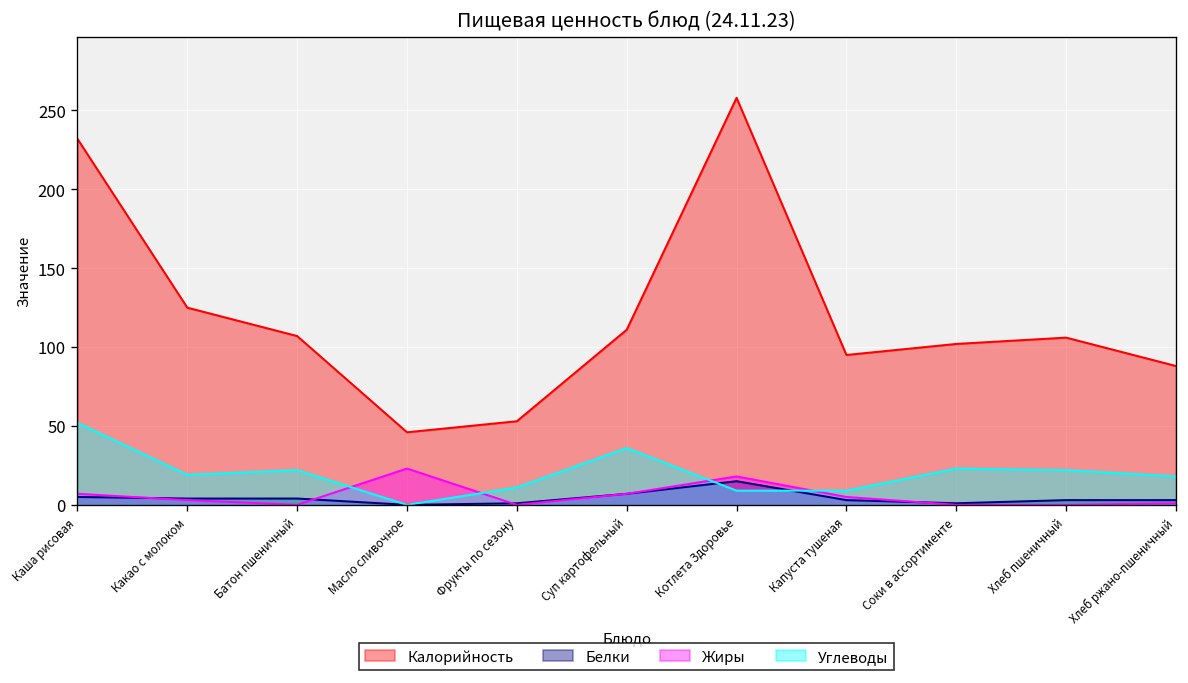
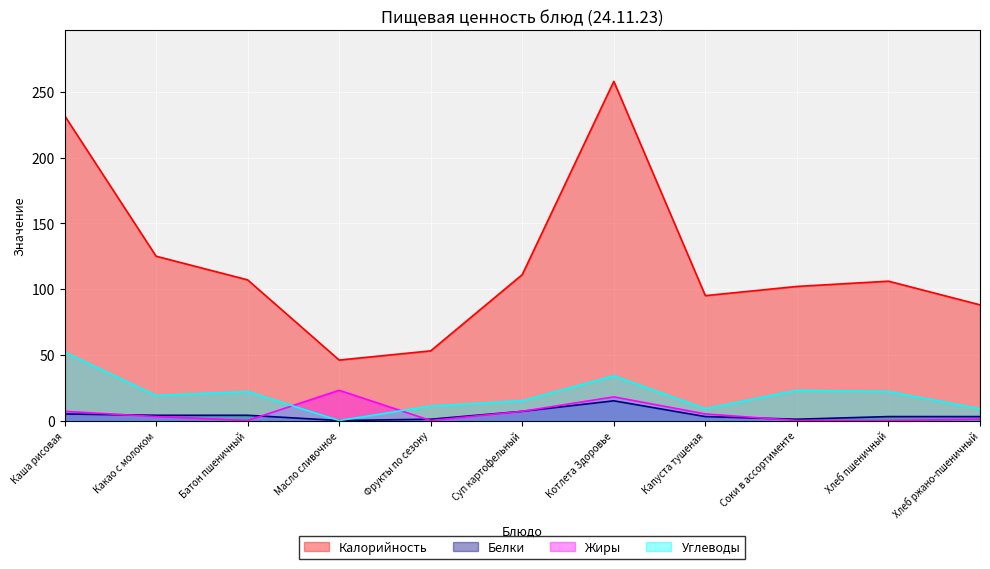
Углеводы, Суп картофельный: 36 -> 15
Углеводы, Котлета Здоровье: 9 -> 34
Углеводы, Хлеб ржано-пшеничный: 18 -> 9
